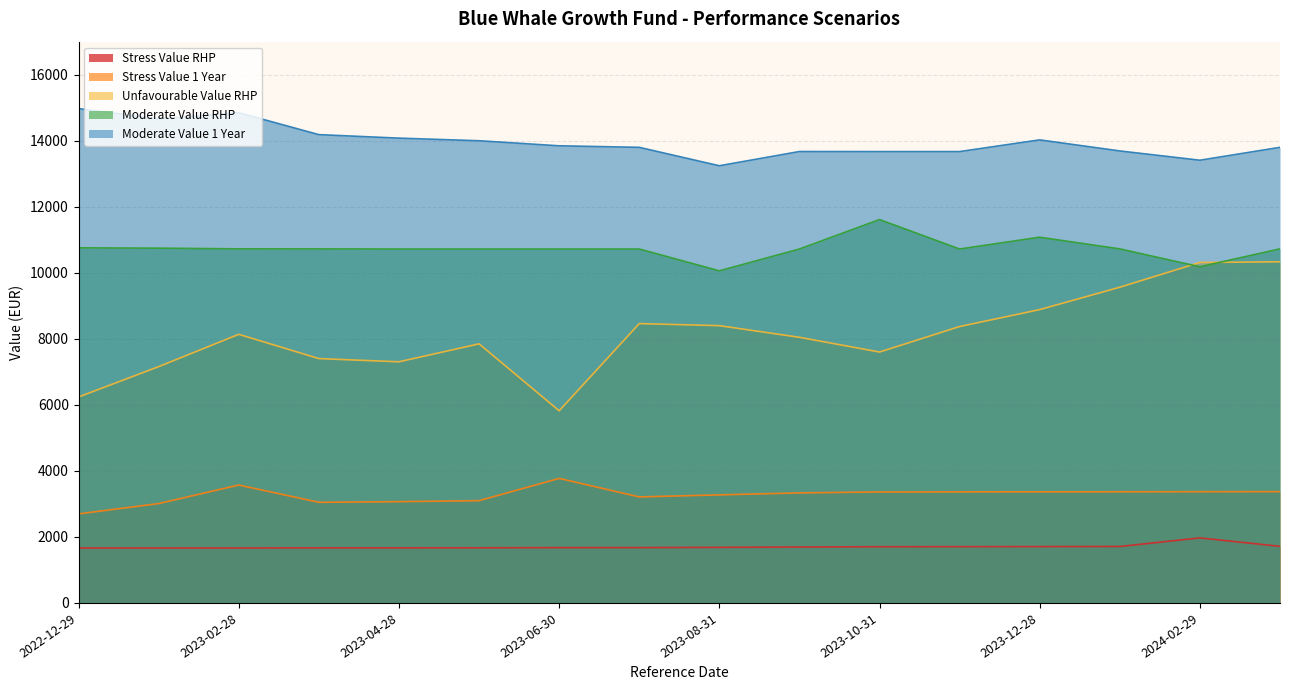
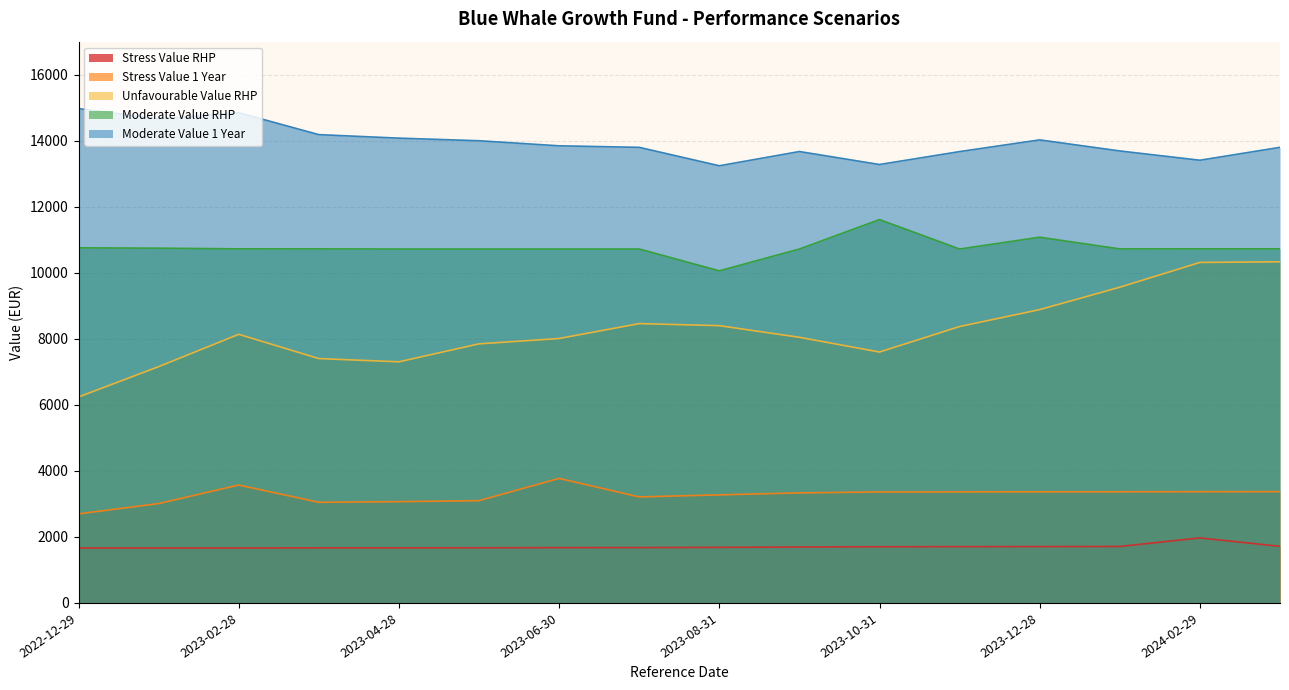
Unfavourable Value RHP, 2023-06-30: 5800 -> 8000
Moderate Value 1 Year, 2023-10-31: 13700 -> 13300
Moderate Value RHP, 2024-02-29: 10200 -> 10700
